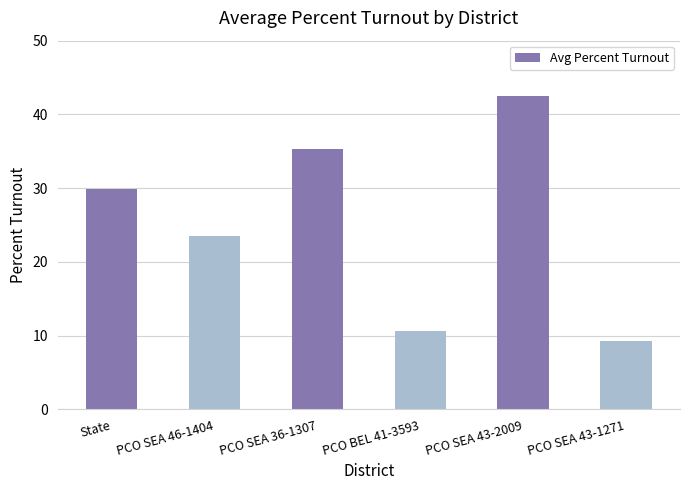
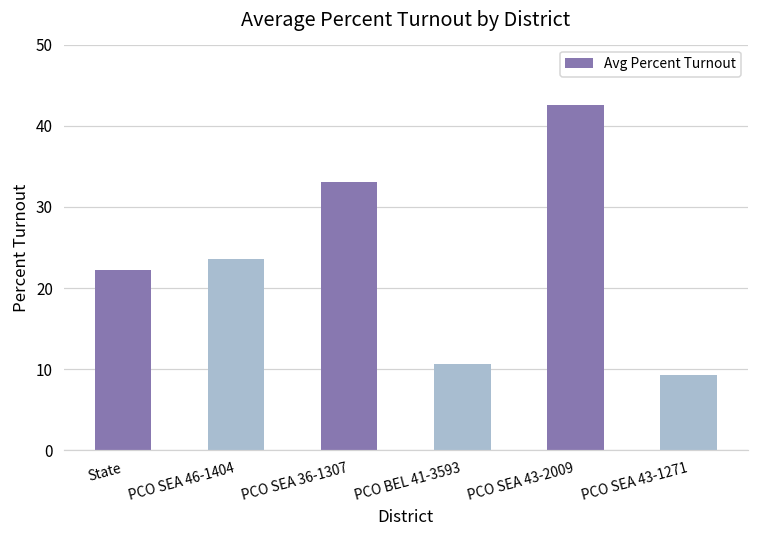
State: 30 -> 22
PCO SEA 36-1307: 35 -> 33
